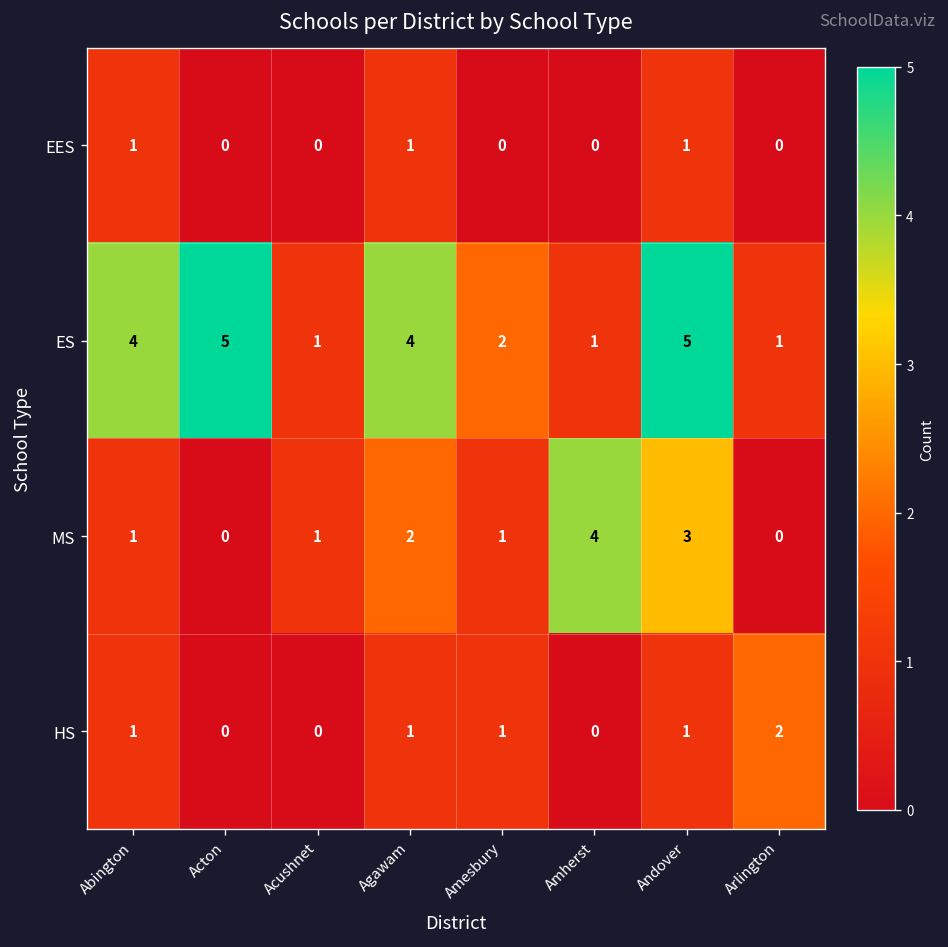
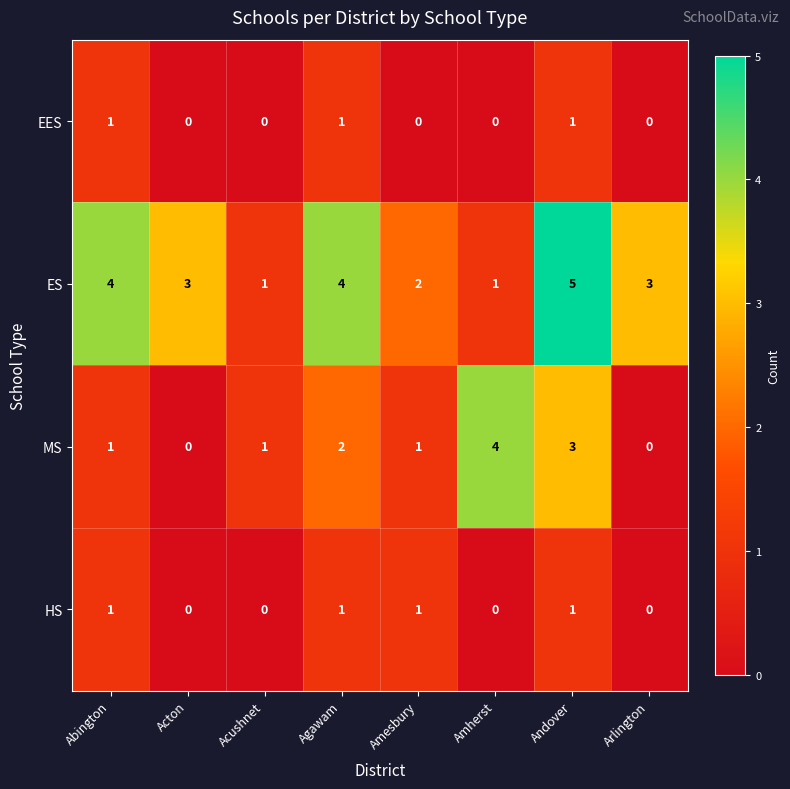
ES, Acton: 5 -> 3
ES, Arlington: 1 -> 3
HS, Arlington: 2 -> 0
